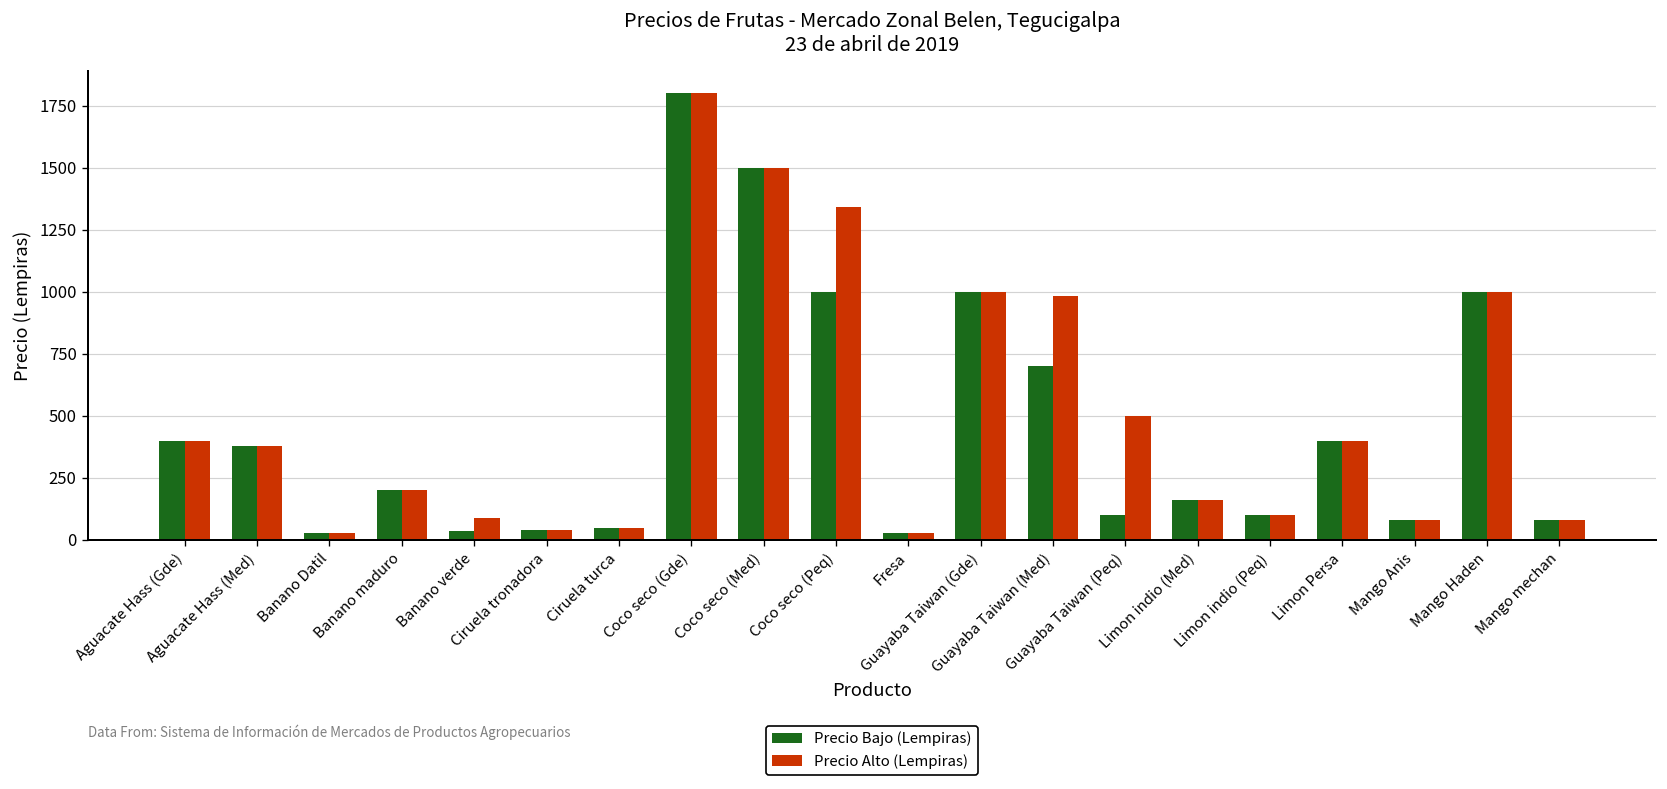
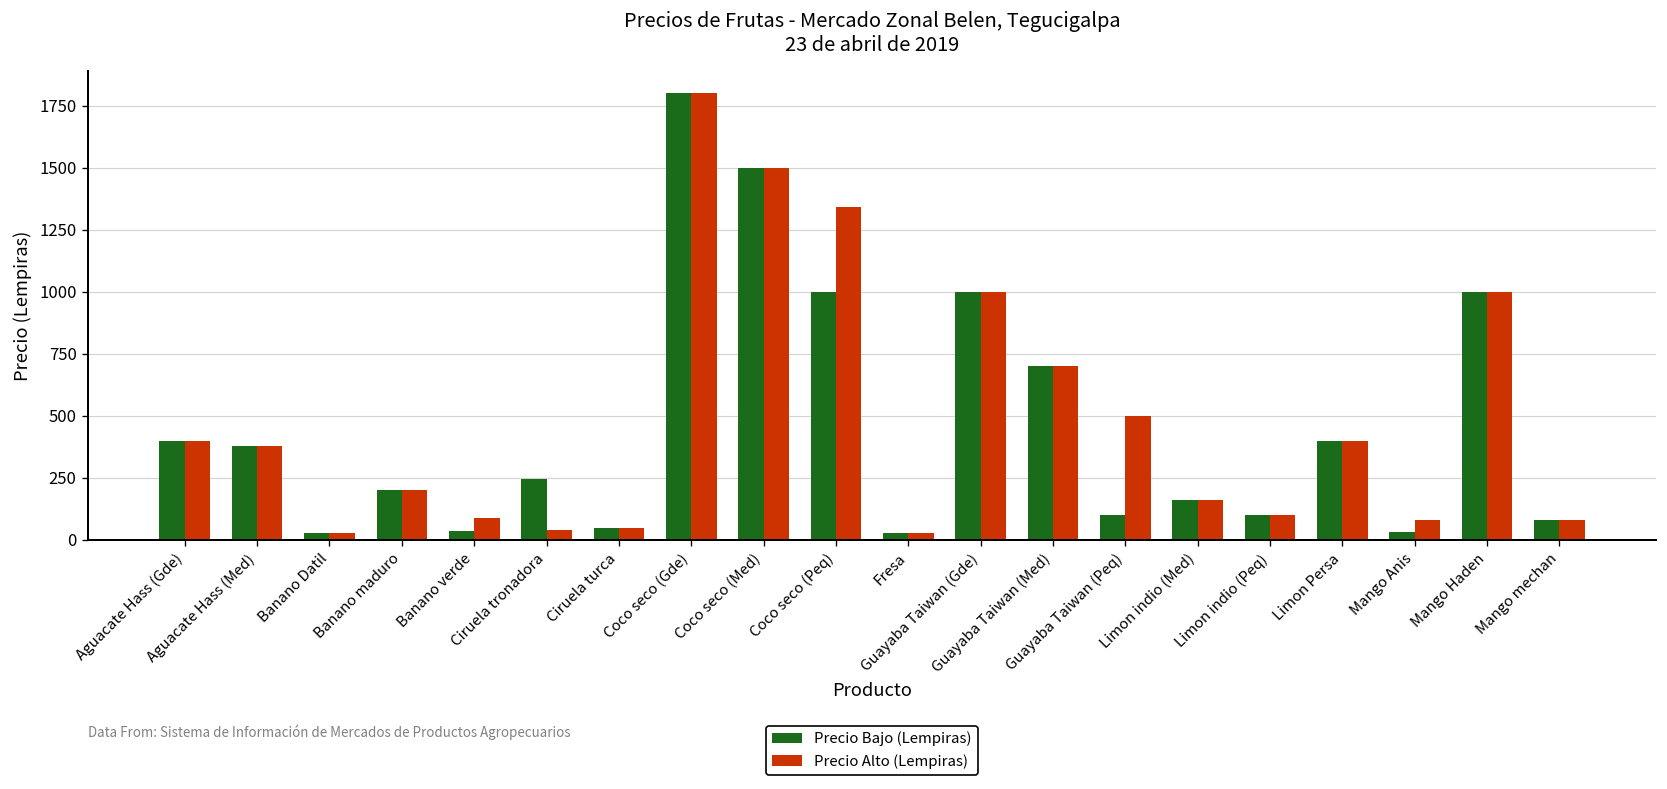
Precio Bajo (Lempiras), Ciruela tronadora: 40 -> 240
Precio Alto (Lempiras), Guayaba Taiwan (Med): 980 -> 700
Precio Bajo (Lempiras), Mango Anis: 80 -> 30
